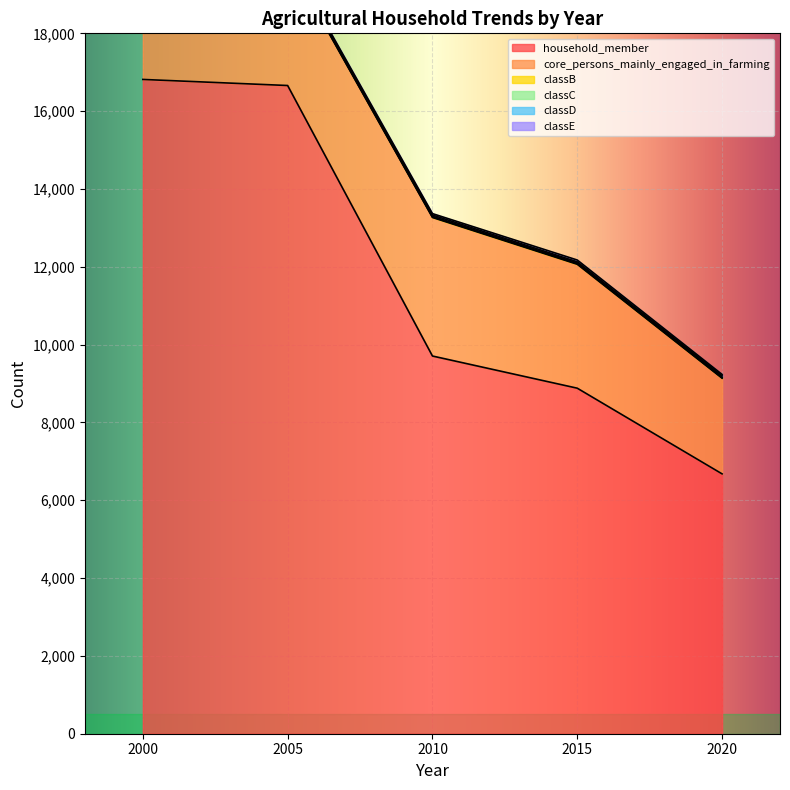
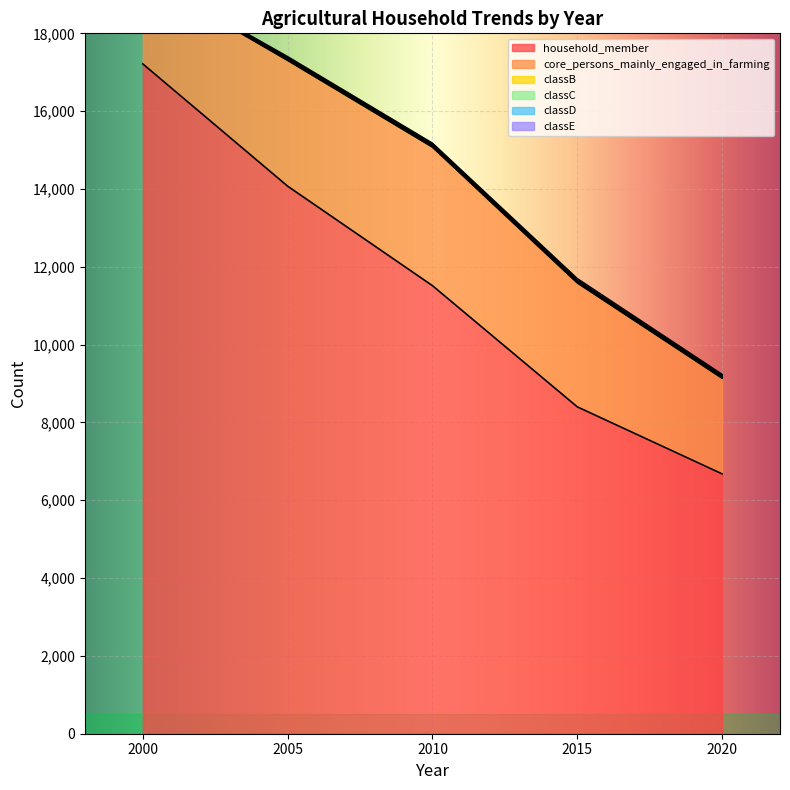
household_member, 2000: 16,800 -> 17,200
household_member, 2005: 16,700 -> 14,100
household_member, 2010: 9,700 -> 11,500
household_member, 2015: 8,900 -> 8,400
